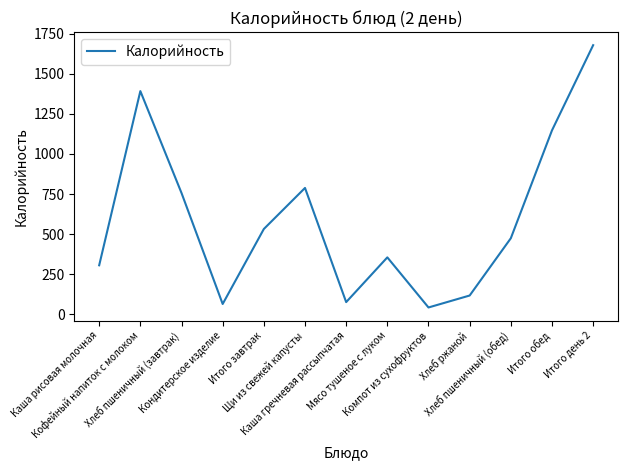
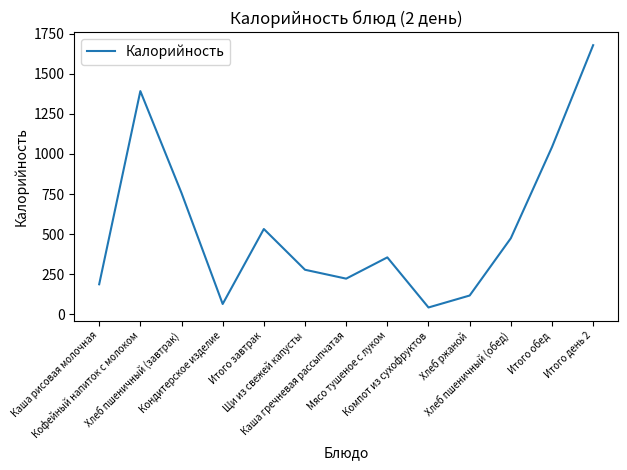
Каша рисовая молочная: 310 -> 190
Щи из свежей капусты: 790 -> 280
Каша гречневая рассыпчатая: 80 -> 220
Итого обед: 1150 -> 1040
